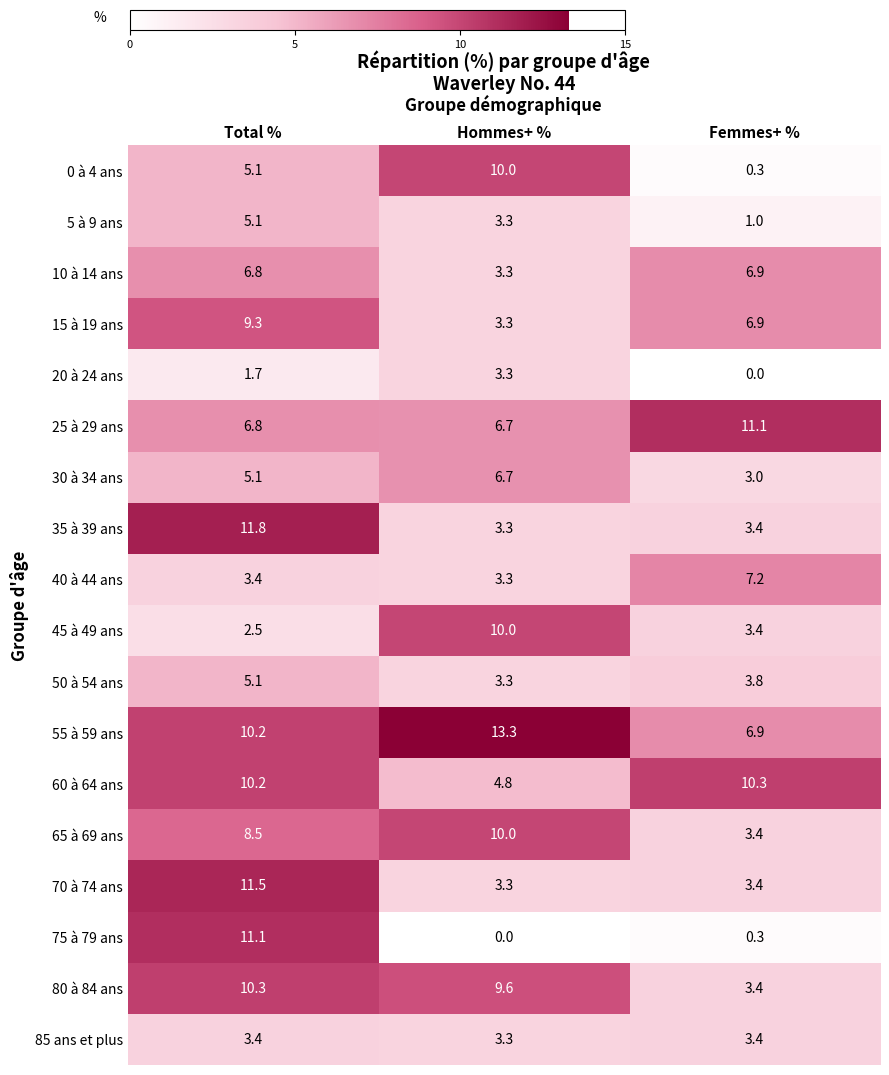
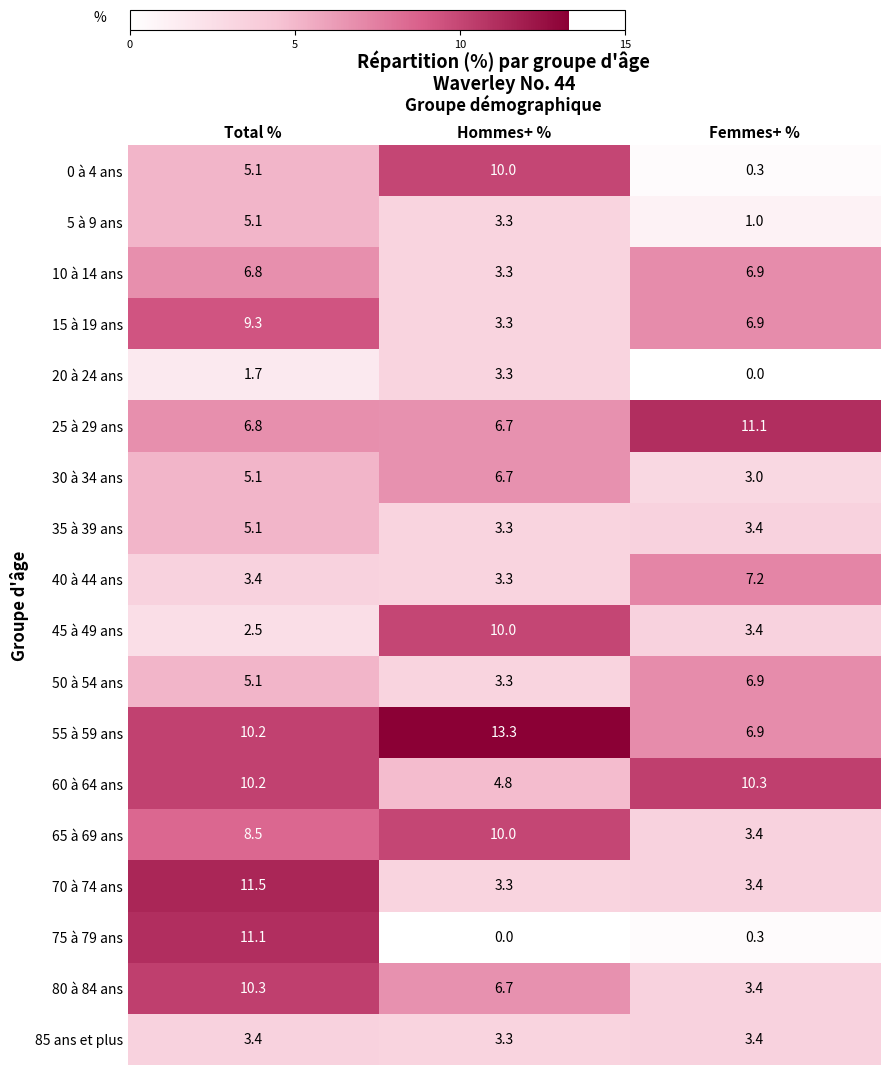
35 à 39 ans, Total %: 11.8 -> 5.1
50 à 54 ans, Femmes+ %: 3.8 -> 6.9
80 à 84 ans, Hommes+ %: 9.6 -> 6.7
